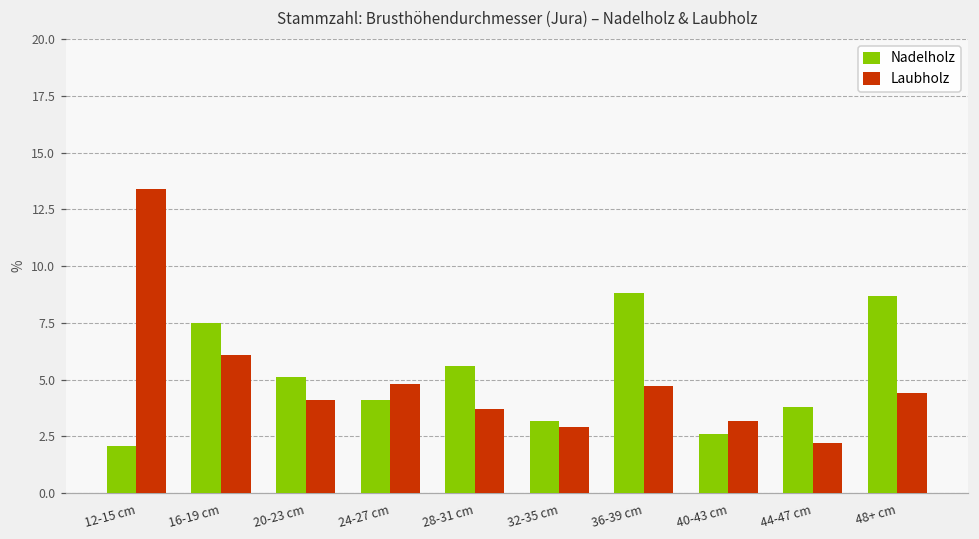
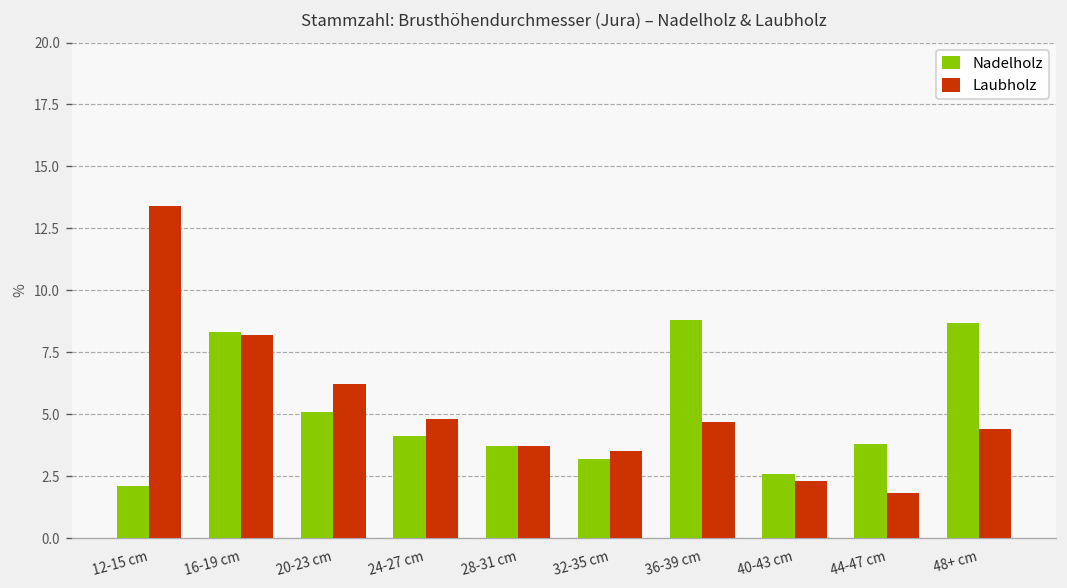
Nadelholz, 16-19 cm: 7.5 -> 8.3
Laubholz, 16-19 cm: 6.1 -> 8.2
Laubholz, 20-23 cm: 4.1 -> 6.2
Nadelholz, 28-31 cm: 5.6 -> 3.7
Laubholz, 32-35 cm: 2.9 -> 3.5
Laubholz, 40-43 cm: 3.2 -> 2.3
Laubholz, 44-47 cm: 2.2 -> 1.8
